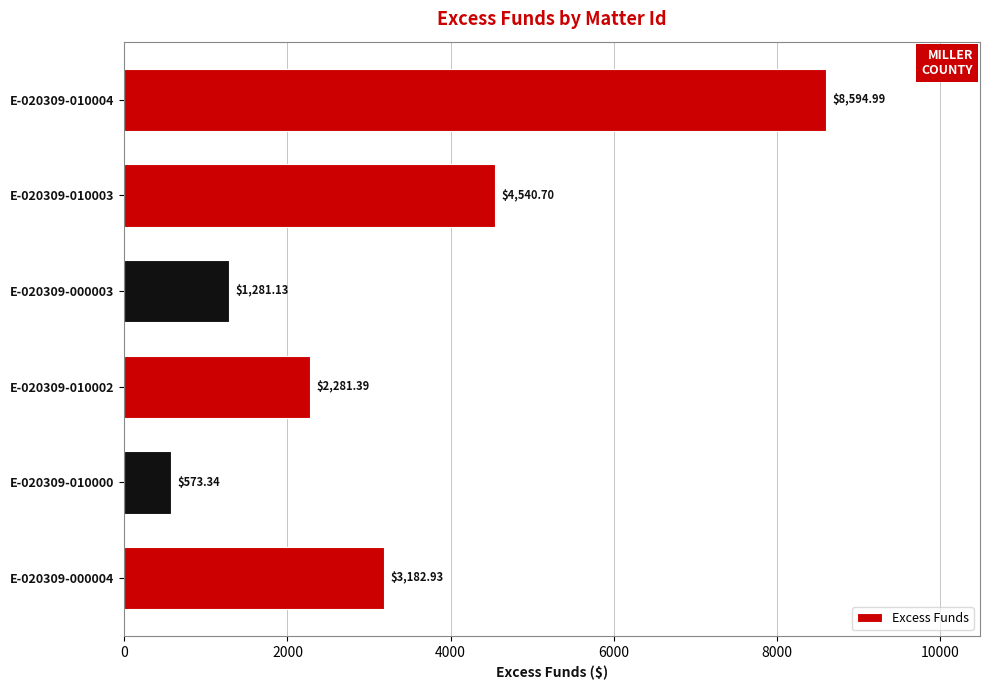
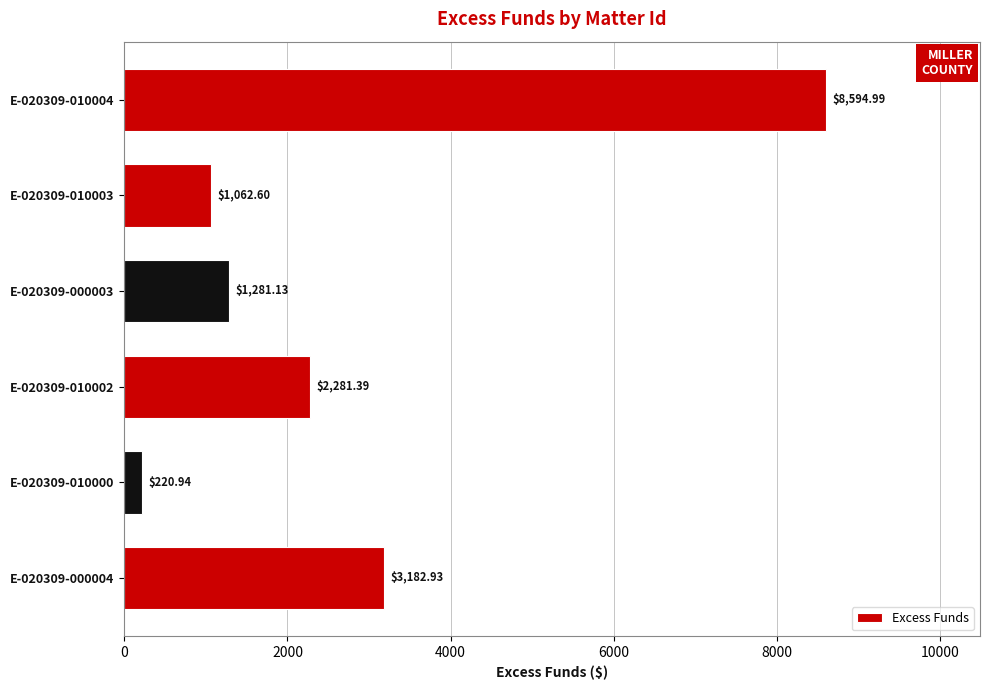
E-020309-010003: $4,540.70 -> $1,062.60
E-020309-010000: $573.34 -> $220.94
